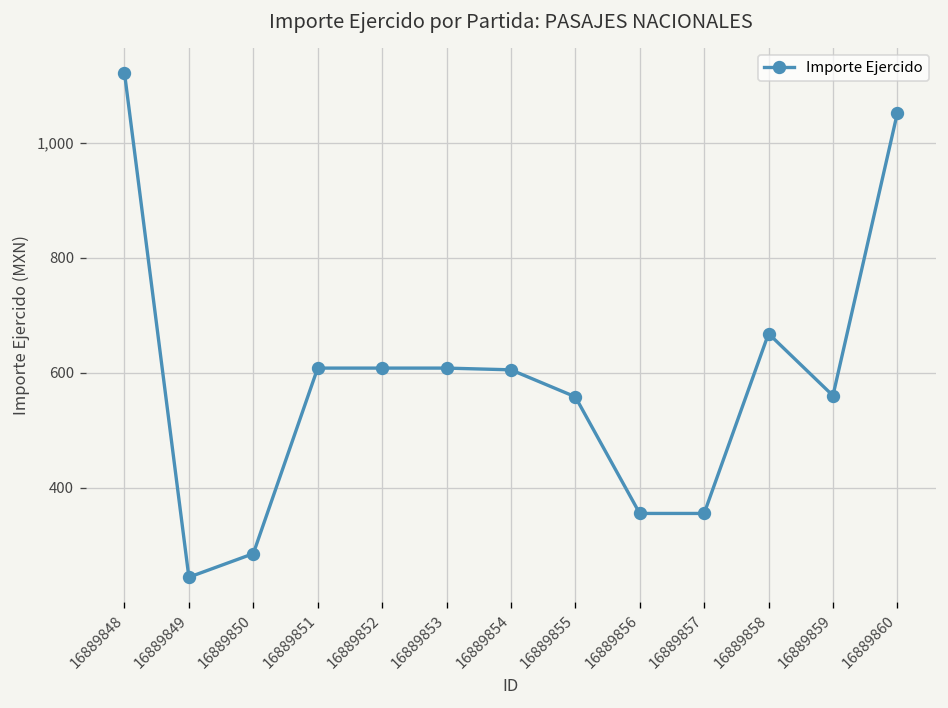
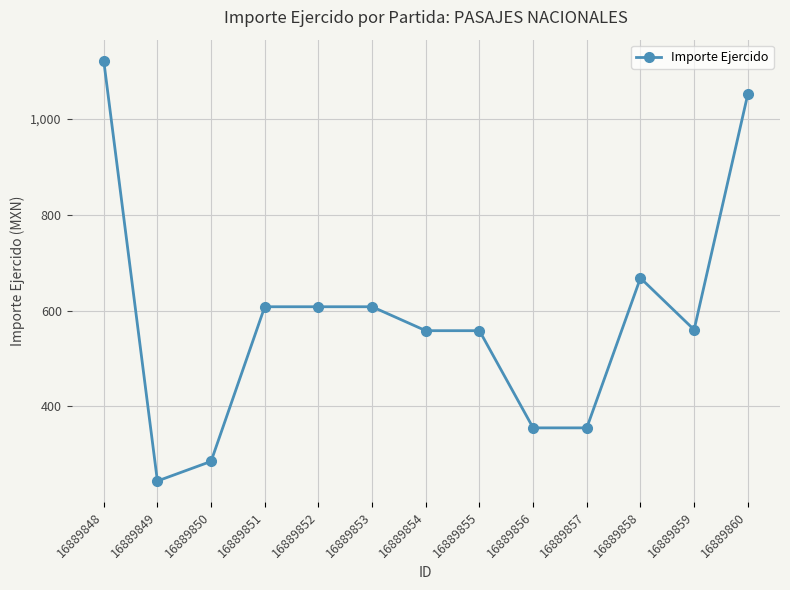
16889854: 610 -> 560
